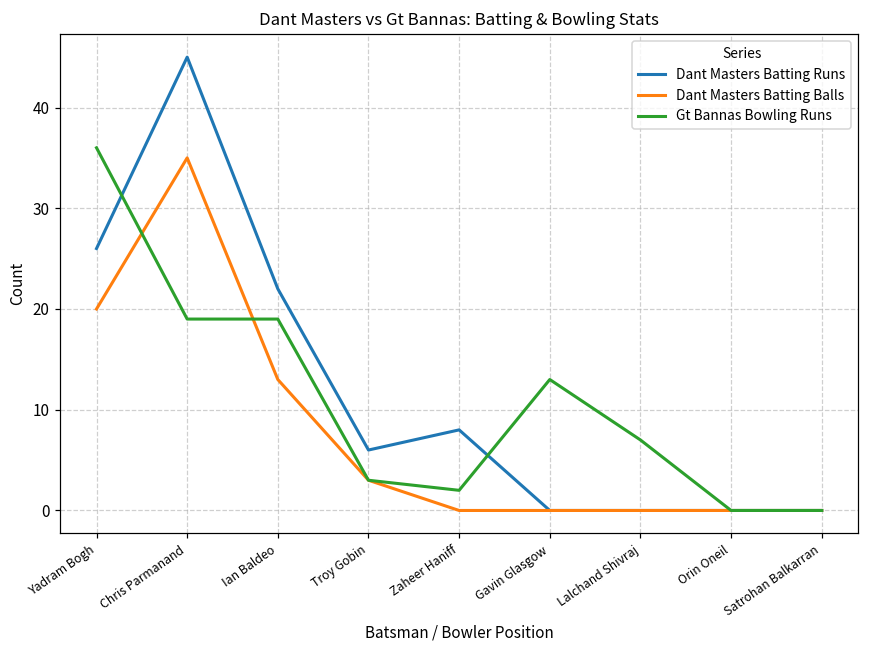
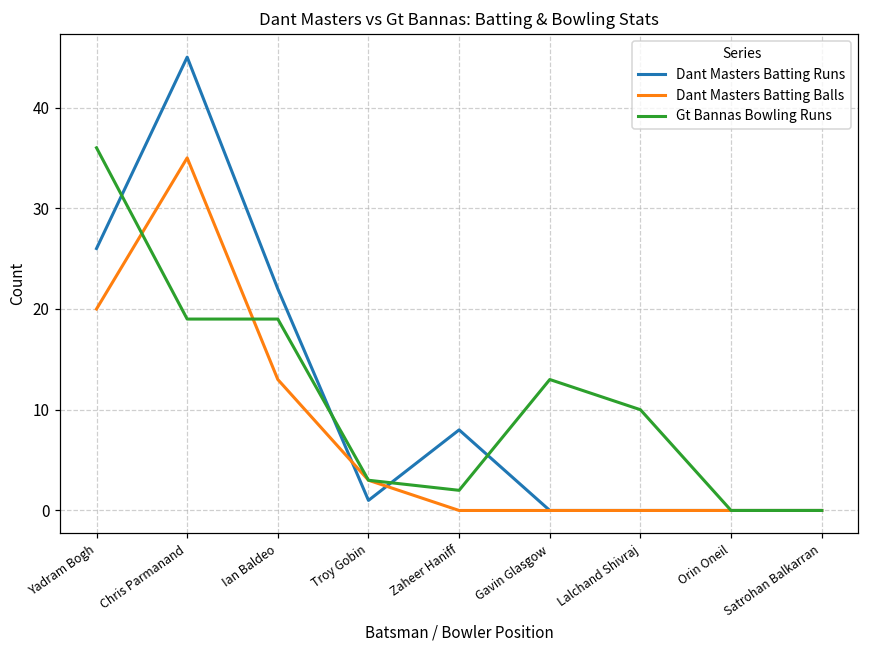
Dant Masters Batting Runs, Troy Gobin: 6 -> 1
Gt Bannas Bowling Runs, Lalchand Shivraj: 7 -> 10
